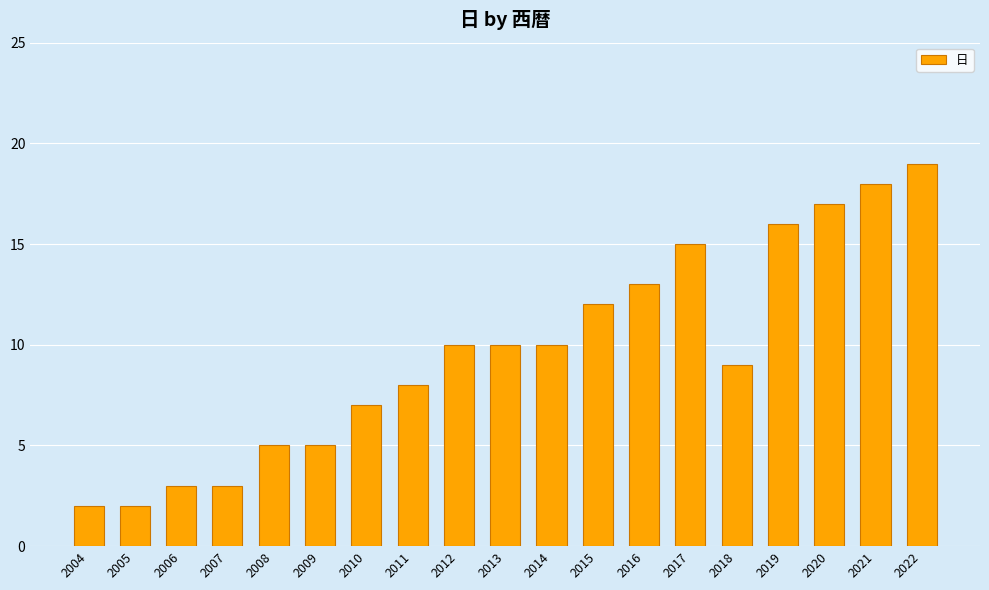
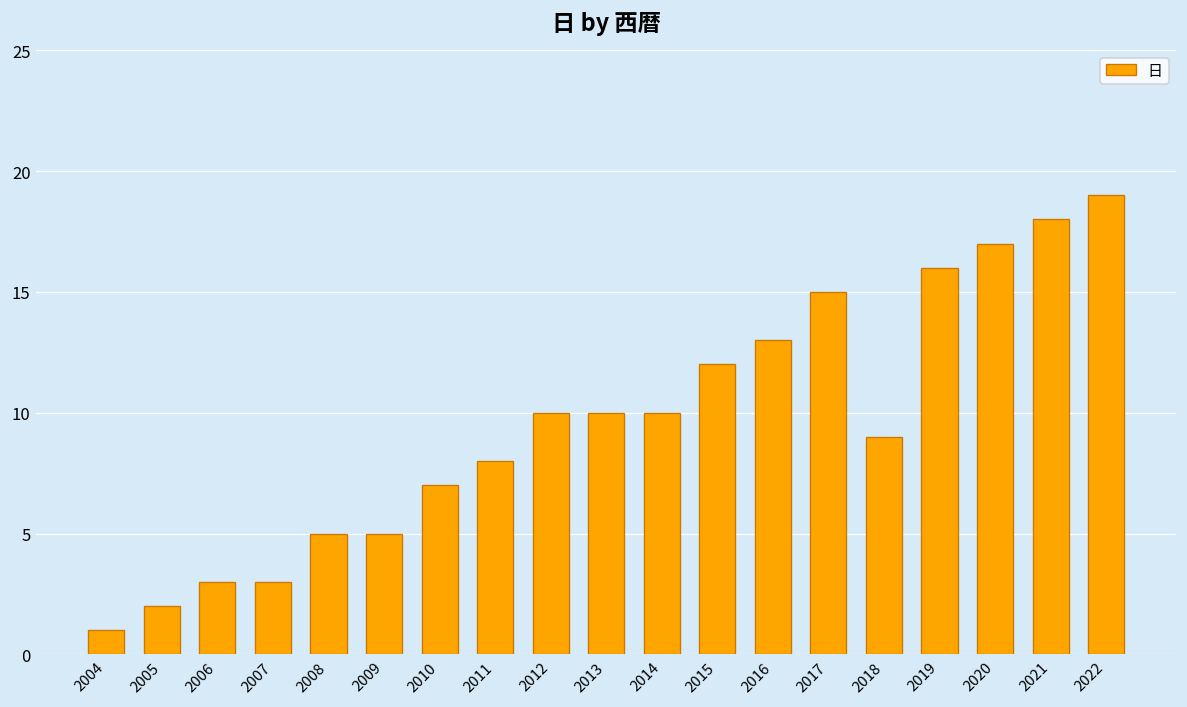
2004: 2 -> 1
